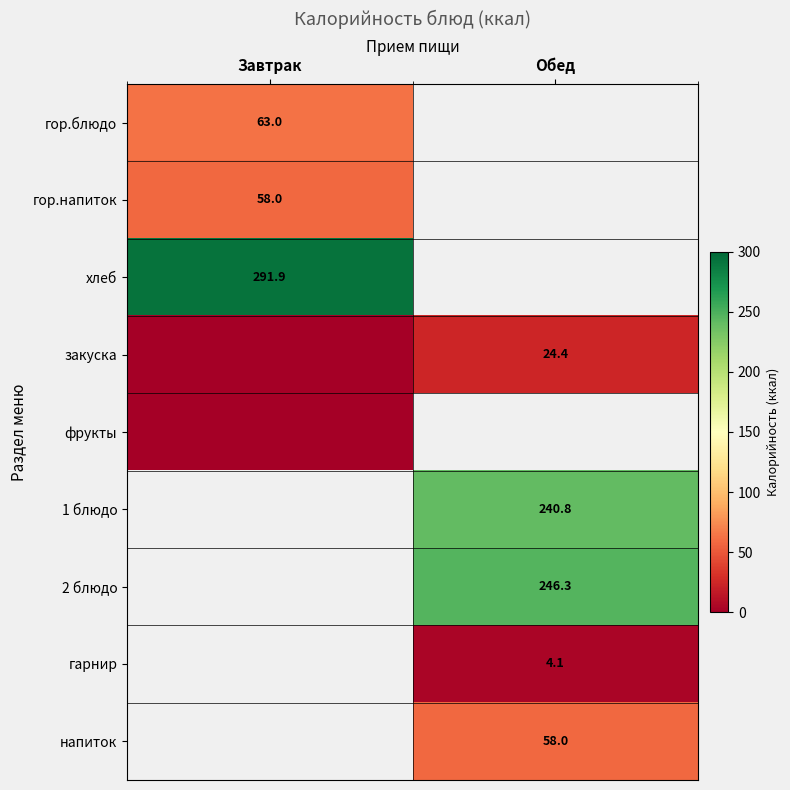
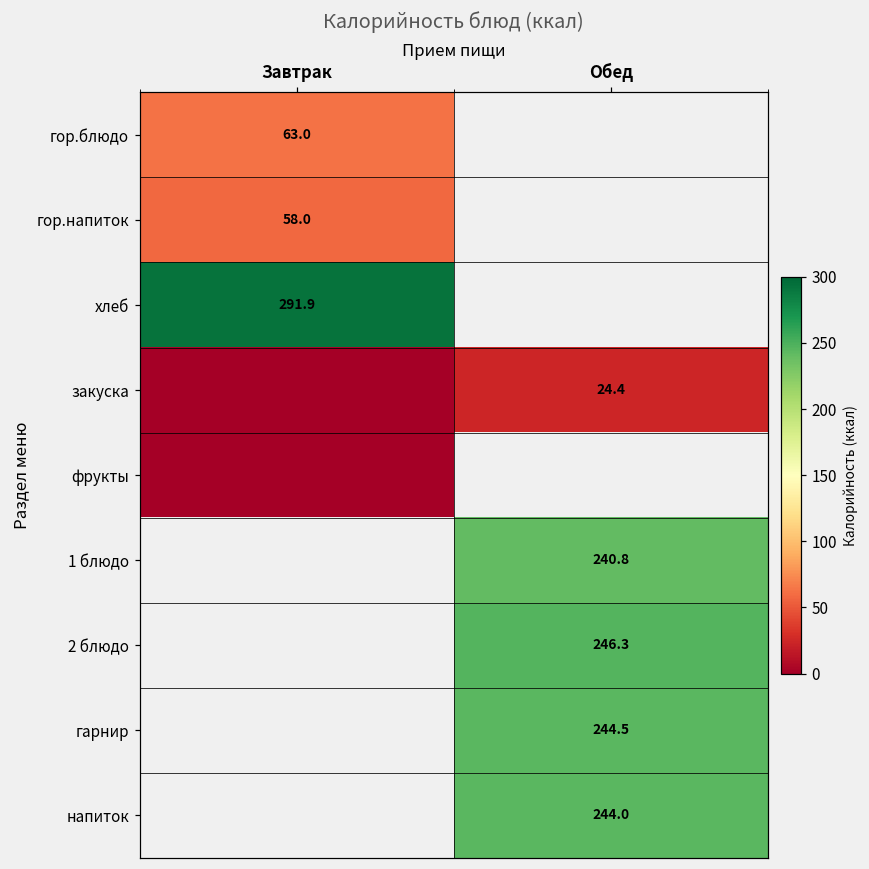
гарнир, Обед: 4.1 -> 244.5
напиток, Обед: 58.0 -> 244.0
